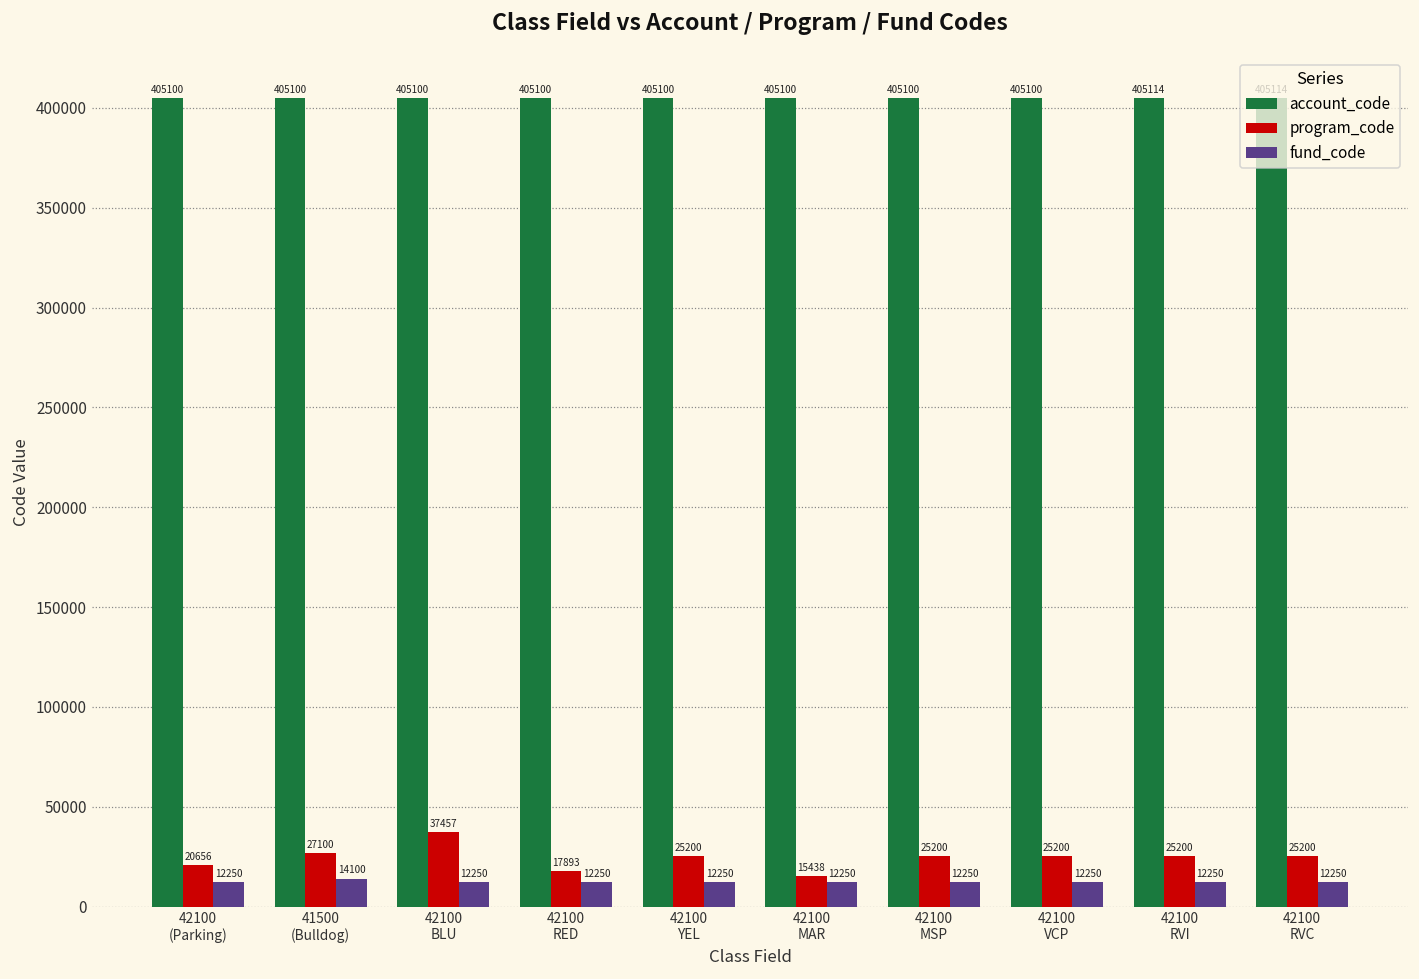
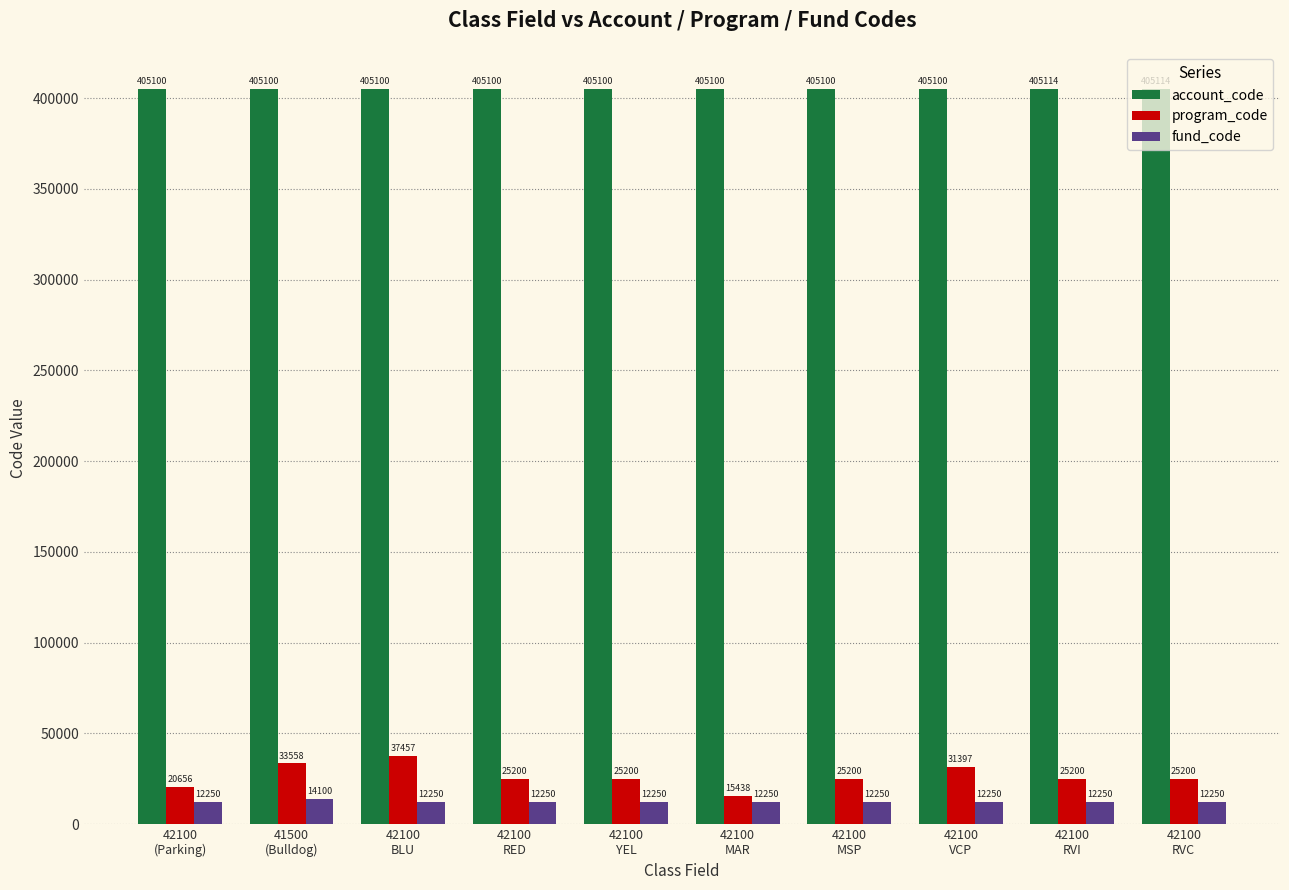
program_code, 41500 (Bulldog): 27100 -> 33558
program_code, 42100 RED: 17893 -> 25200
program_code, 42100 VCP: 25200 -> 31397
